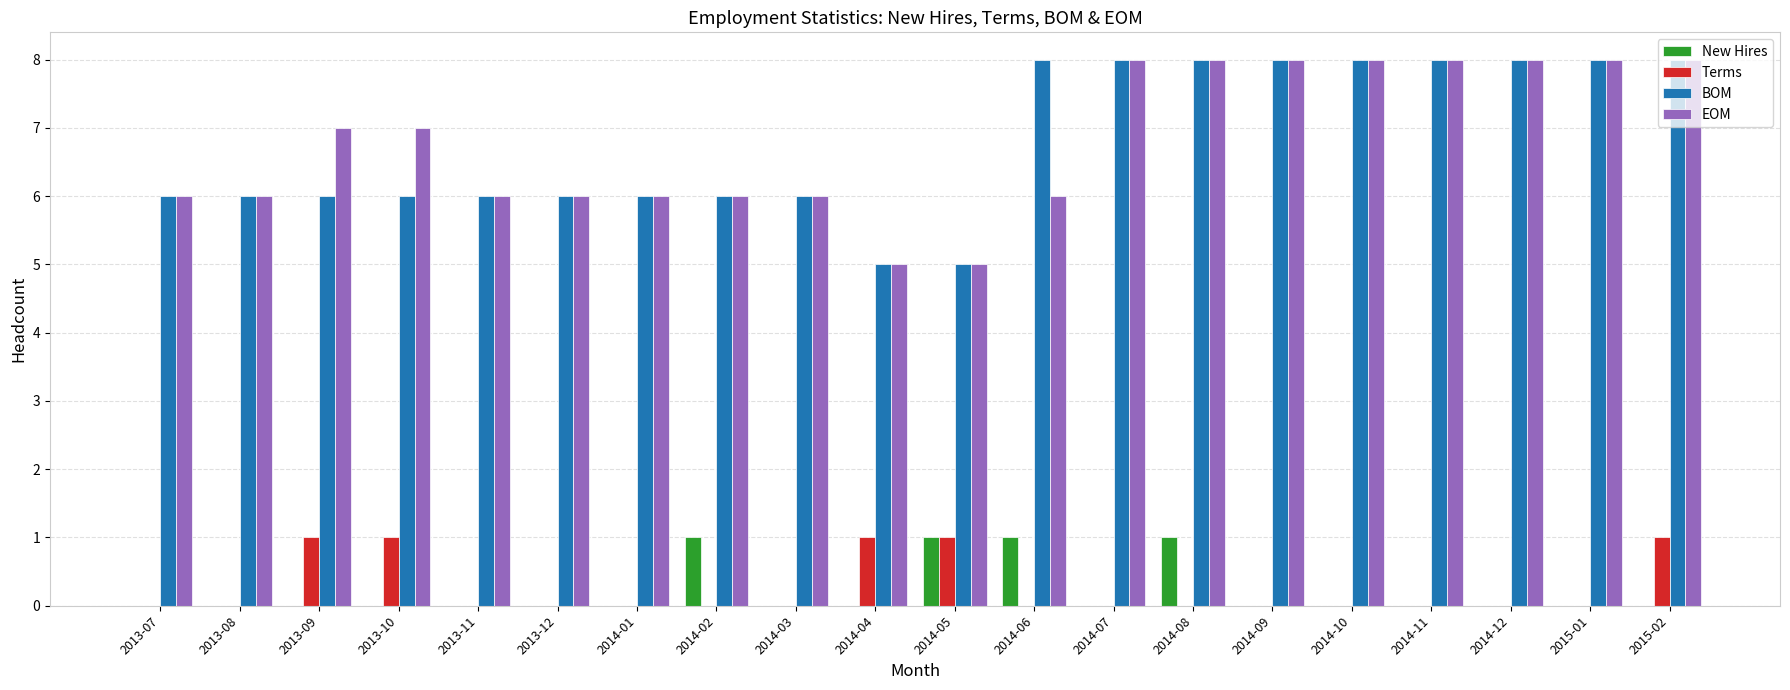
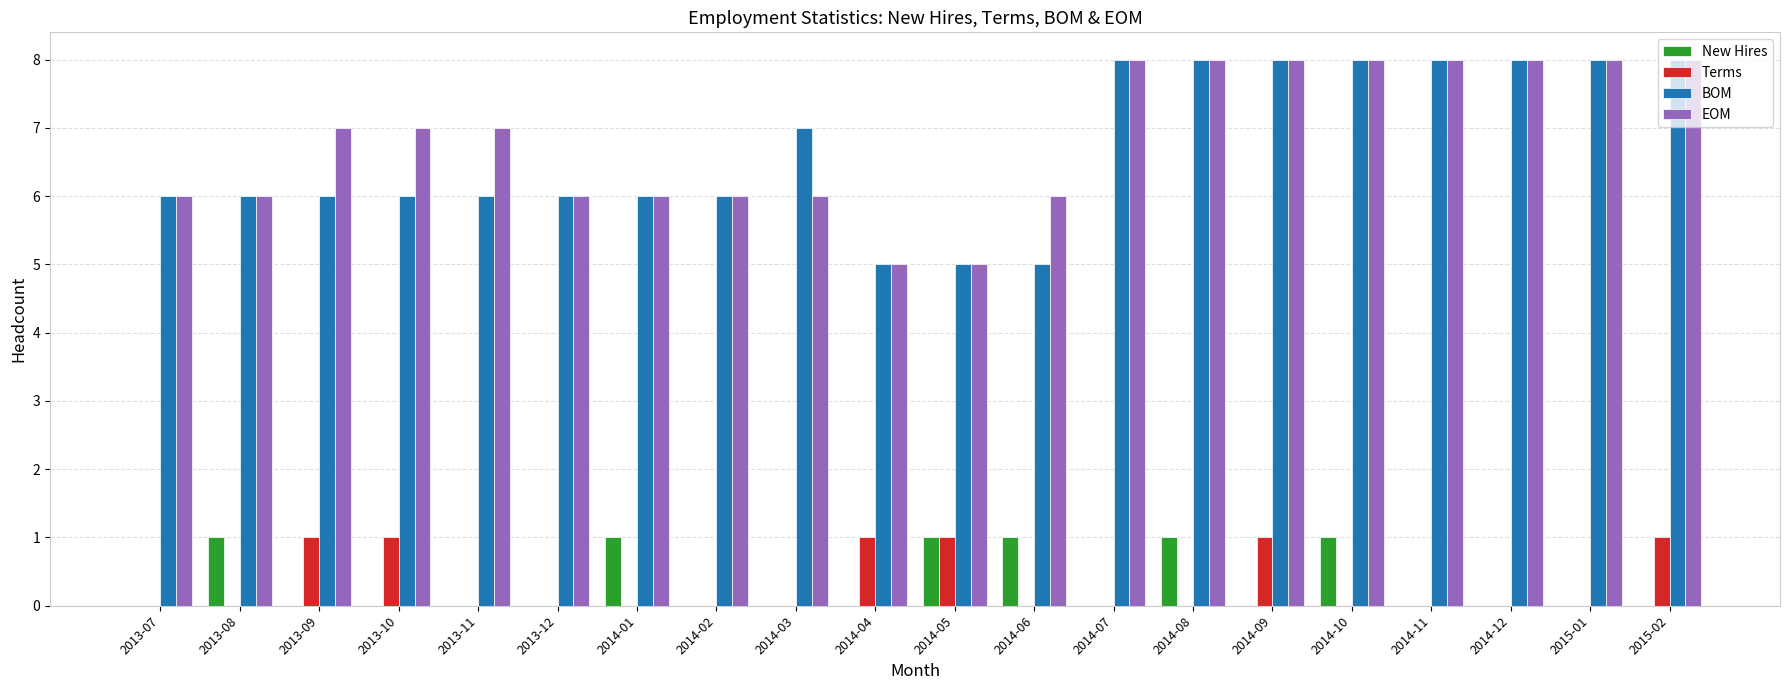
New Hires, 2013-08: 0 -> 1
EOM, 2013-11: 6 -> 7
New Hires, 2014-01: 0 -> 1
New Hires, 2014-02: 1 -> 0
BOM, 2014-03: 6 -> 7
BOM, 2014-06: 8 -> 5
Terms, 2014-09: 0 -> 1
New Hires, 2014-10: 0 -> 1
